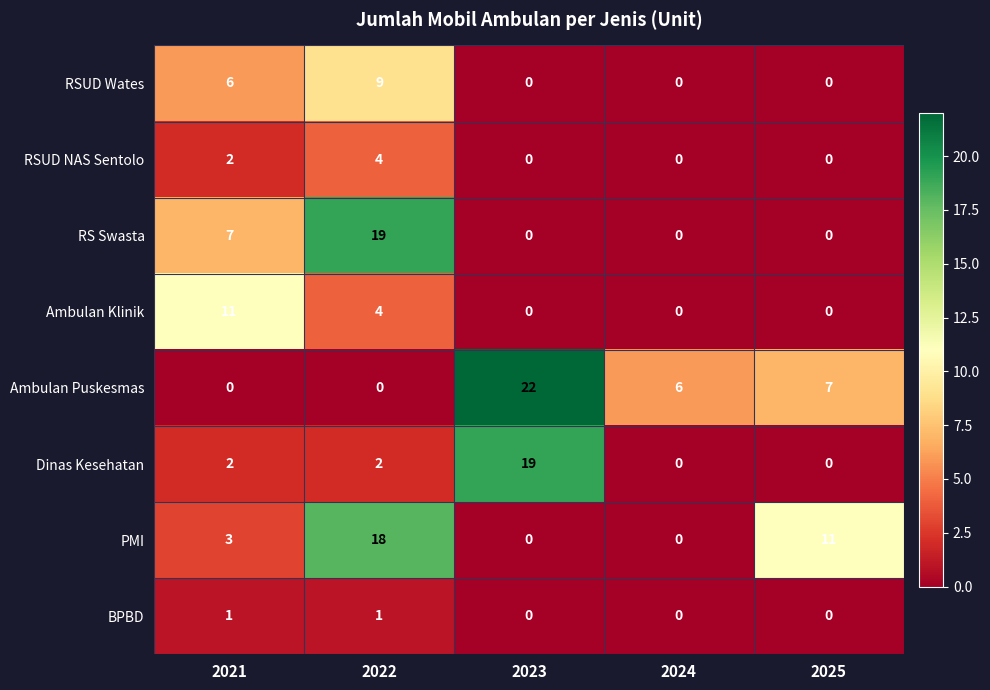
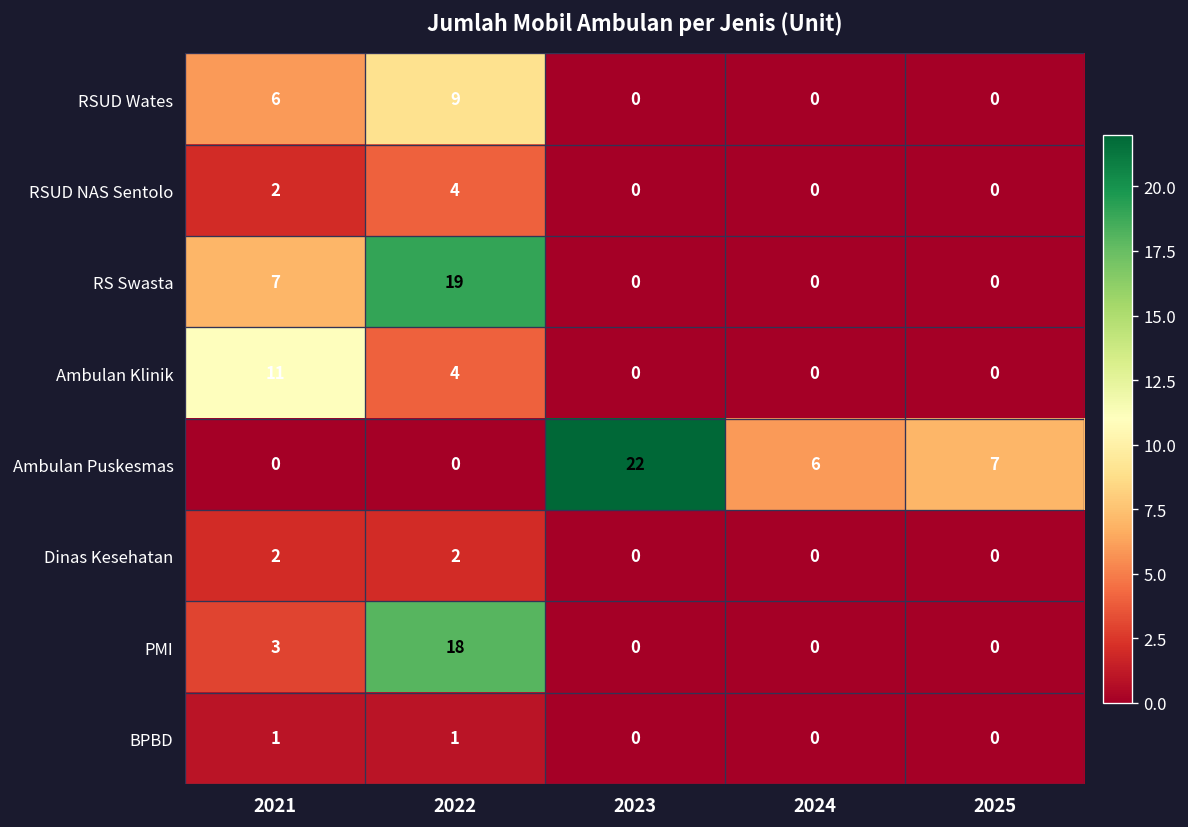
Dinas Kesehatan, 2023: 19 -> 0
PMI, 2025: 11 -> 0
